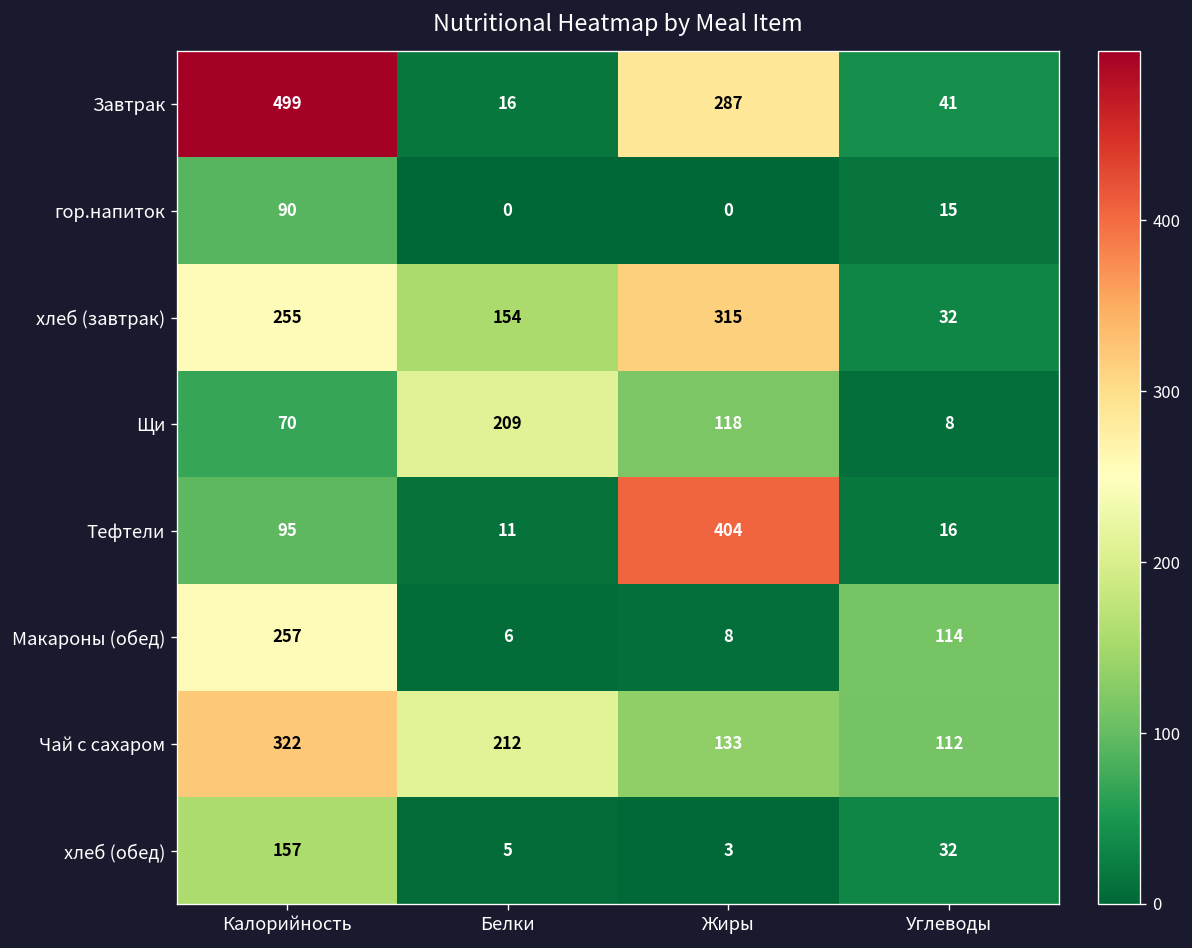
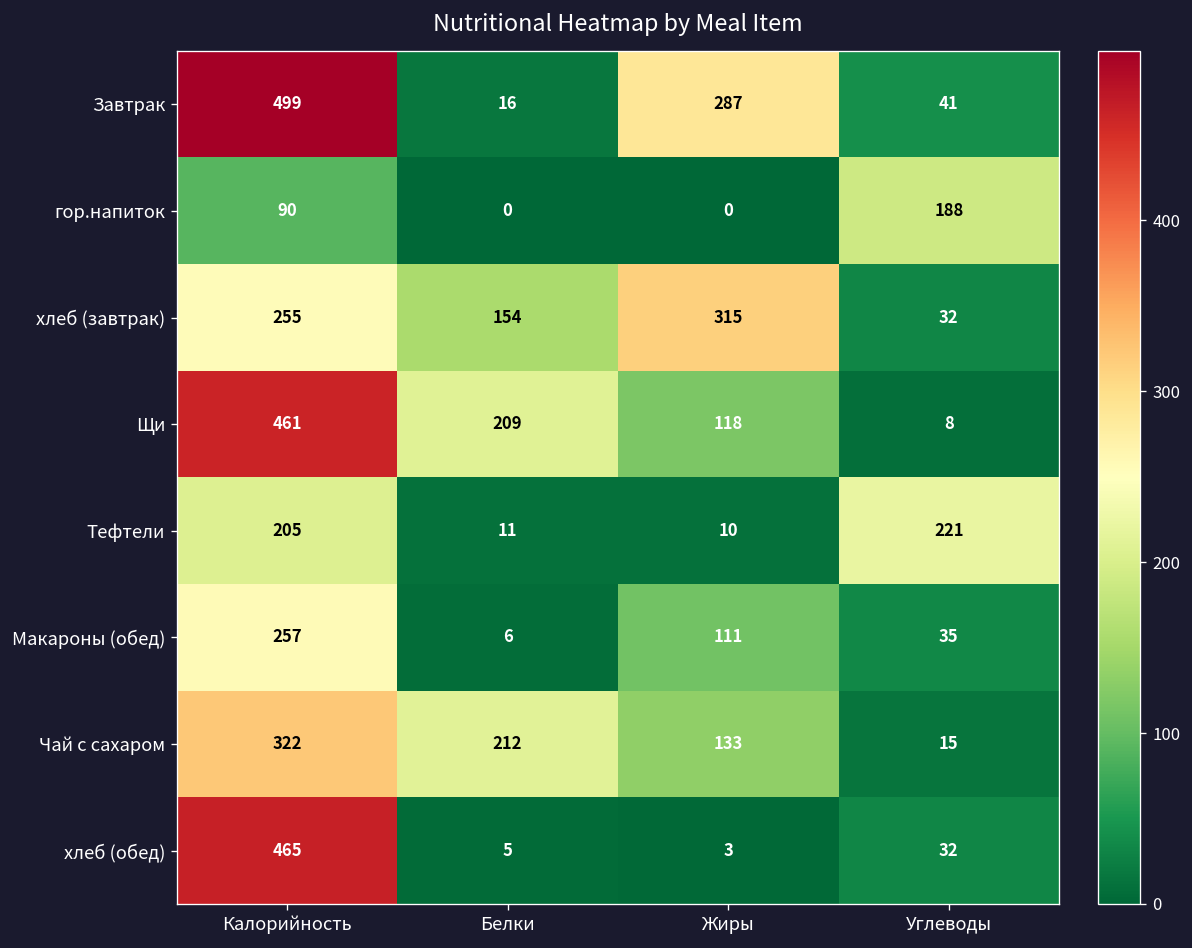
гор.напиток, Углеводы: 15 -> 188
Щи, Калорийность: 70 -> 461
Тефтели, Калорийность: 95 -> 205
Тефтели, Жиры: 404 -> 10
Тефтели, Углеводы: 16 -> 221
Макароны (обед), Жиры: 8 -> 111
Макароны (обед), Углеводы: 114 -> 35
Чай с сахаром, Углеводы: 112 -> 15
хлеб (обед), Калорийность: 157 -> 465
